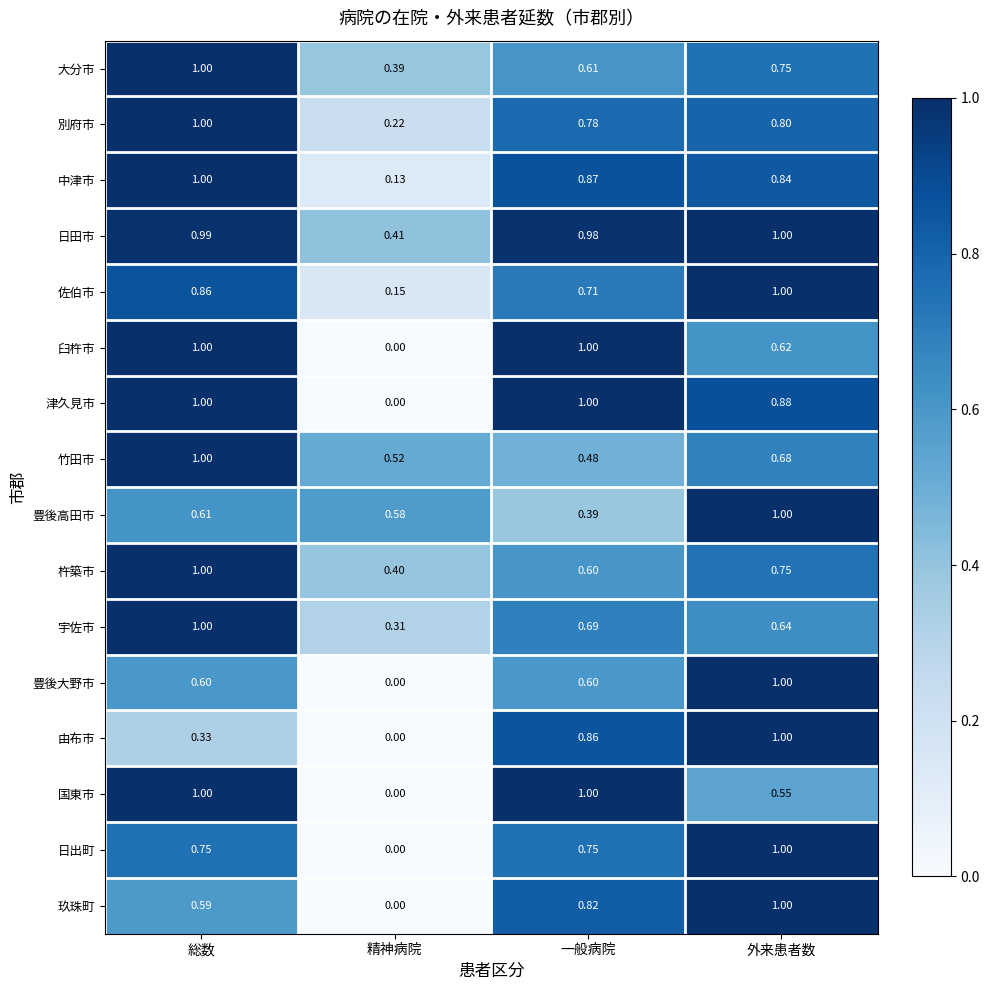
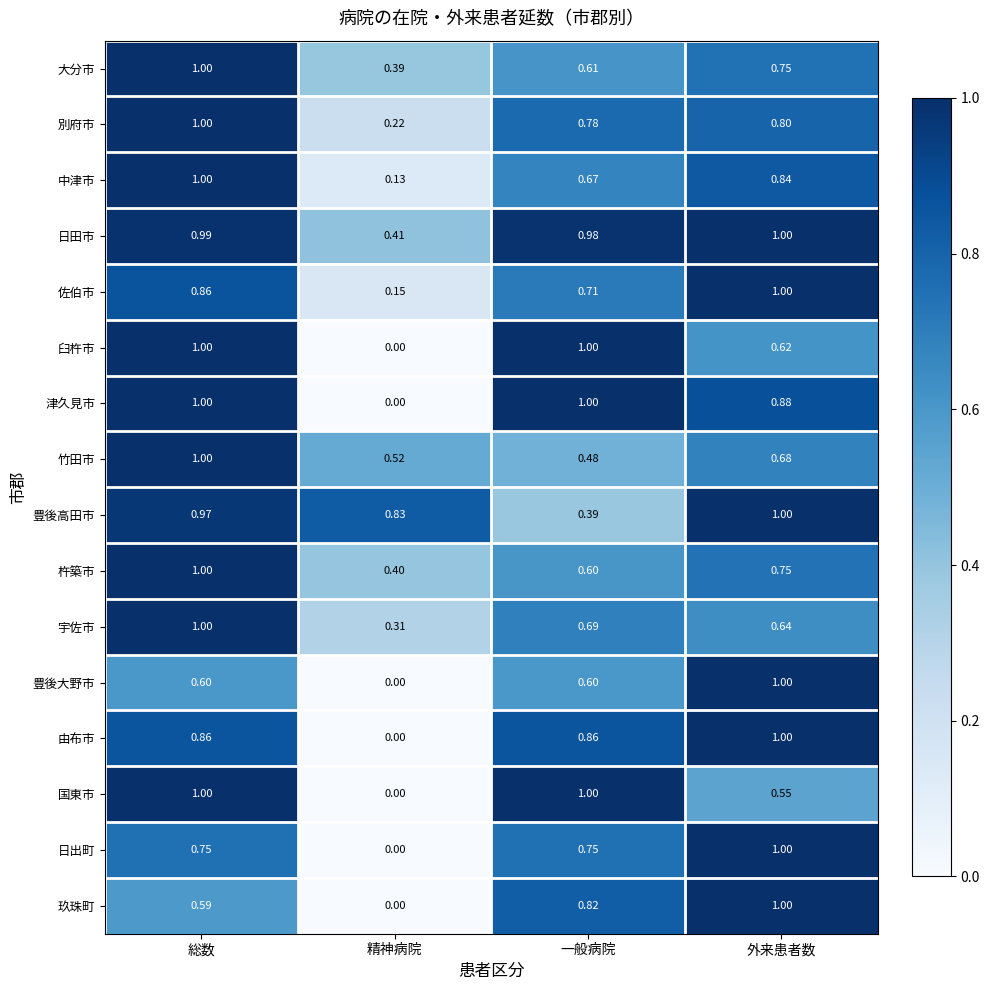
中津市, 一般病院: 0.87 -> 0.67
豊後高田市, 総数: 0.61 -> 0.97
豊後高田市, 精神病院: 0.58 -> 0.83
由布市, 総数: 0.33 -> 0.86
